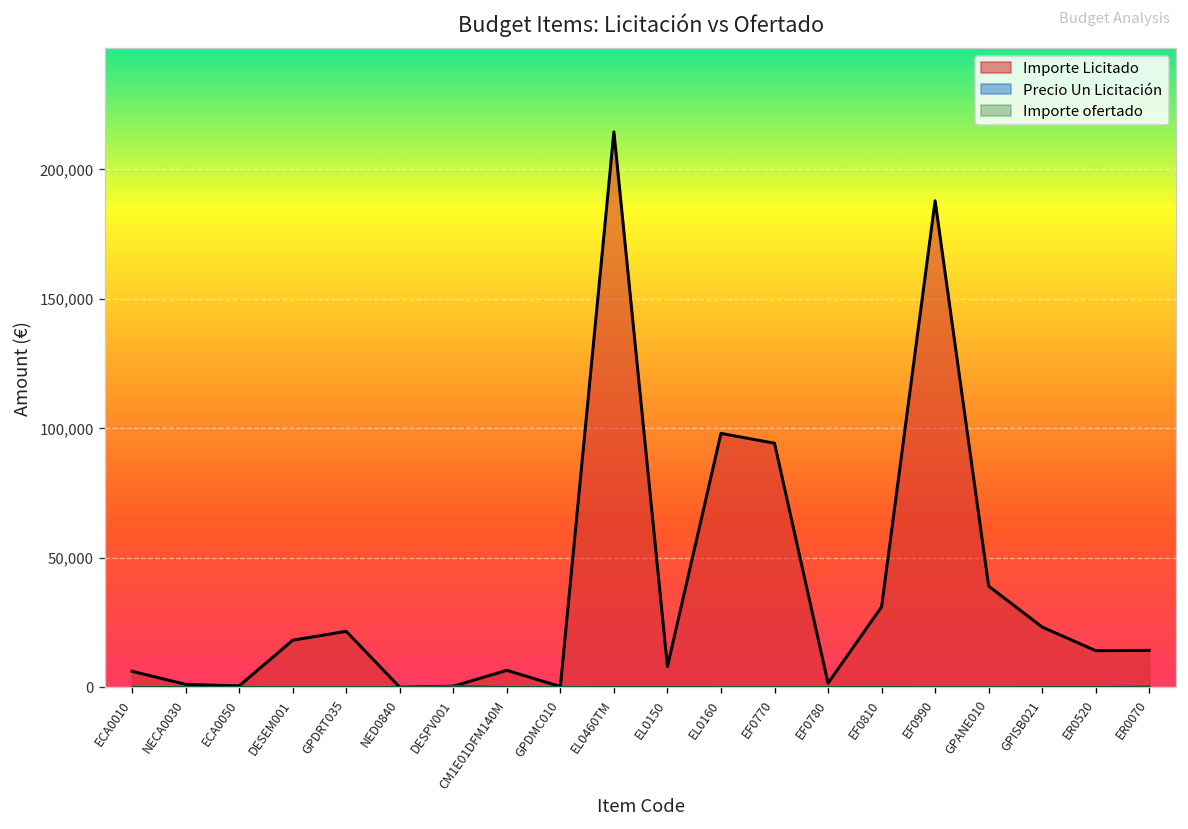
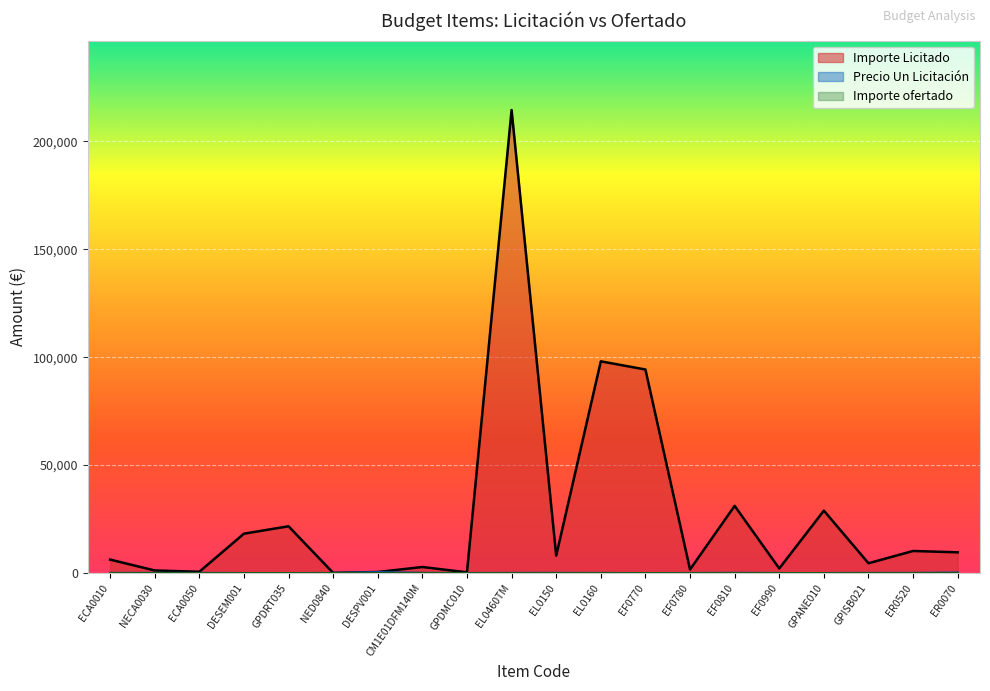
Importe Licitado, CM1E01DFM140M: 7,000 -> 3,000
Importe Licitado, EF0990: 188,000 -> 2,000
Importe Licitado, GPANE010: 39,000 -> 29,000
Importe Licitado, GPISB021: 23,000 -> 5,000
Importe Licitado, ER0520: 14,000 -> 10,000
Importe Licitado, ER0070: 14,000 -> 10,000
